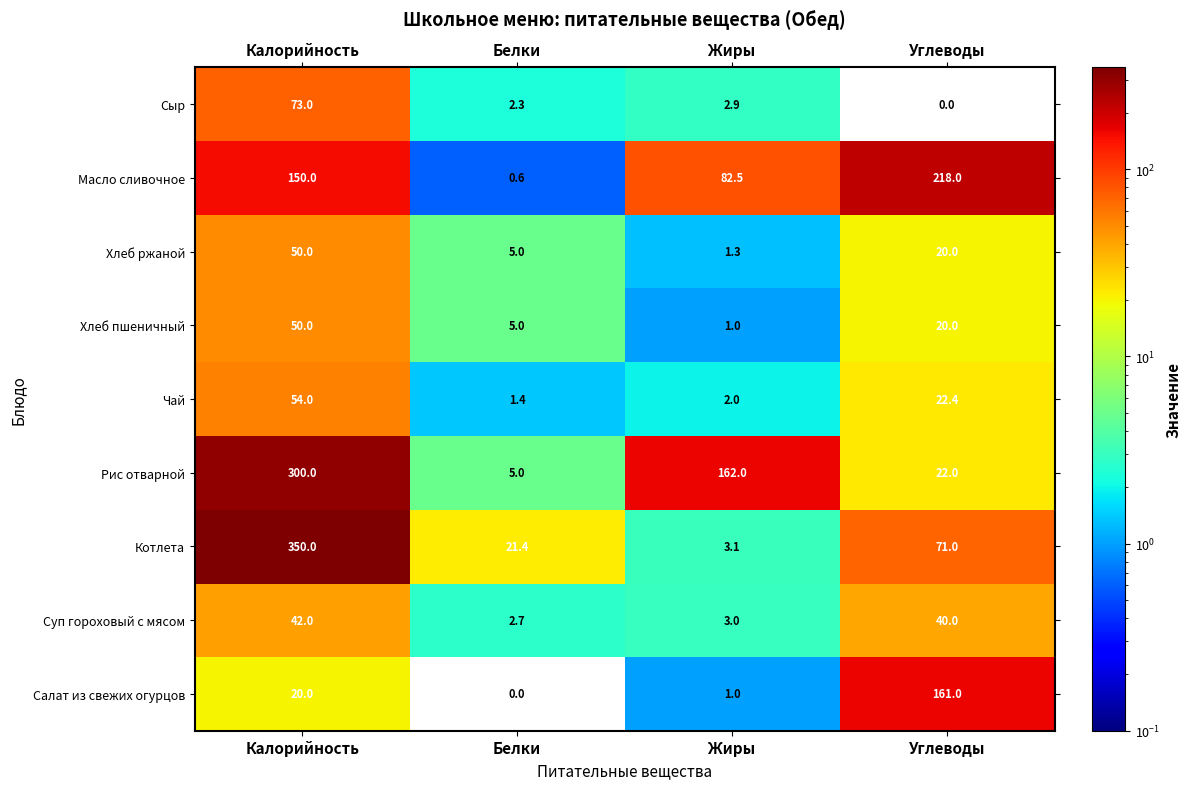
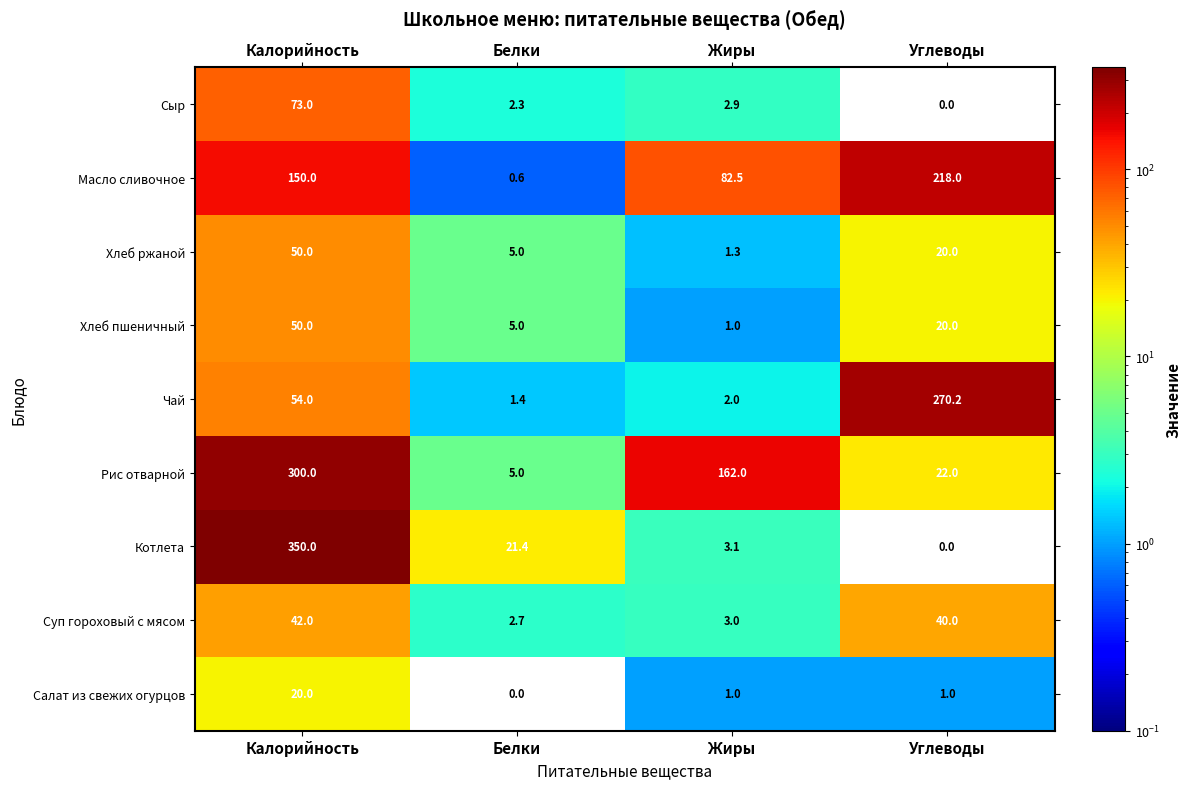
Чай, Углеводы: 22.4 -> 270.2
Котлета, Углеводы: 71.0 -> 0.0
Салат из свежих огурцов, Углеводы: 161.0 -> 1.0
